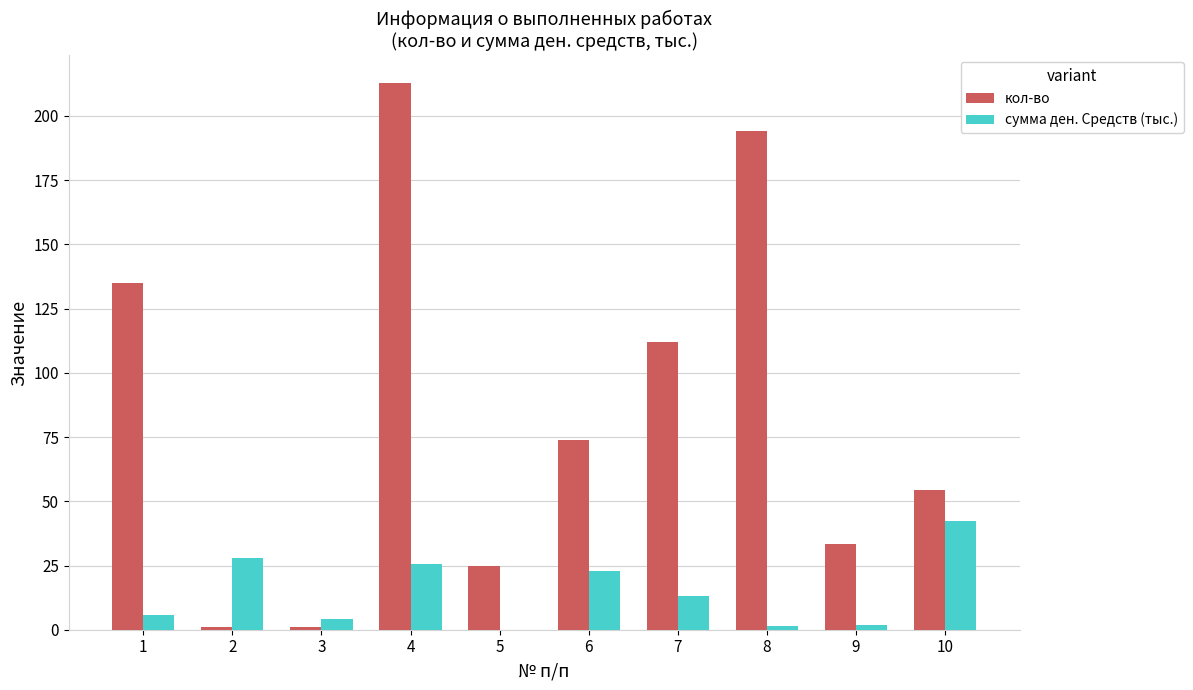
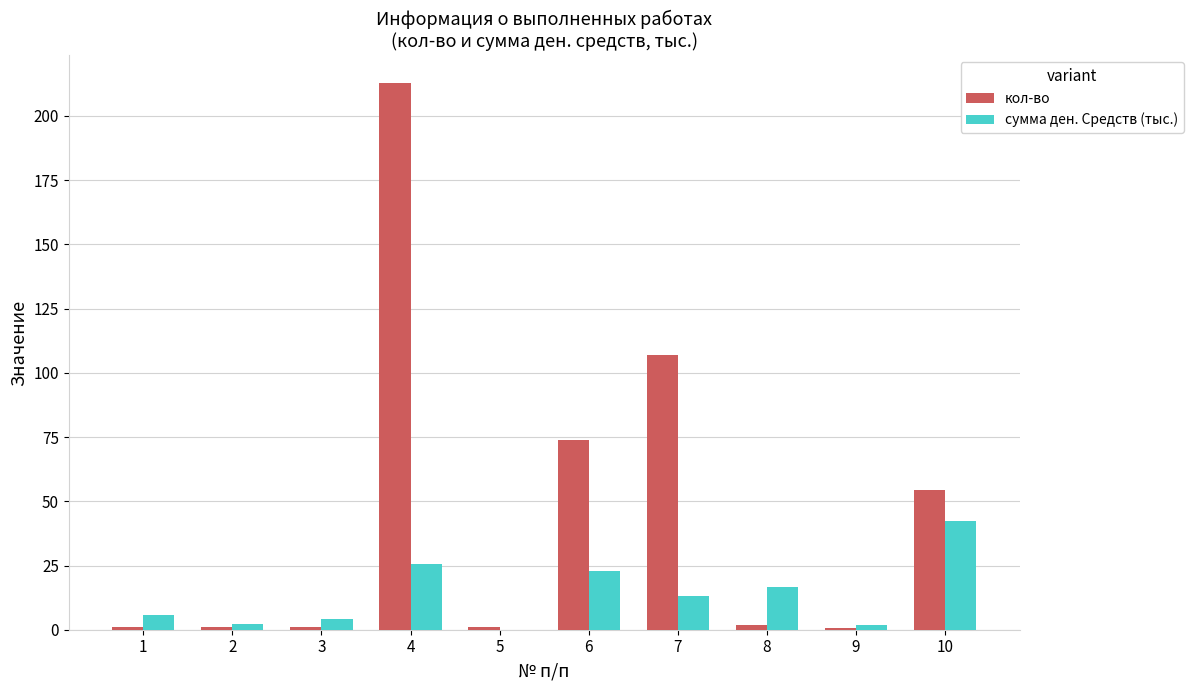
кол-во, 1: 135 -> 1
сумма ден. Средств (тыс.), 2: 28 -> 2
кол-во, 5: 25 -> 1
кол-во, 7: 112 -> 107
кол-во, 8: 194 -> 2
сумма ден. Средств (тыс.), 8: 1 -> 17
кол-во, 9: 34 -> 1
